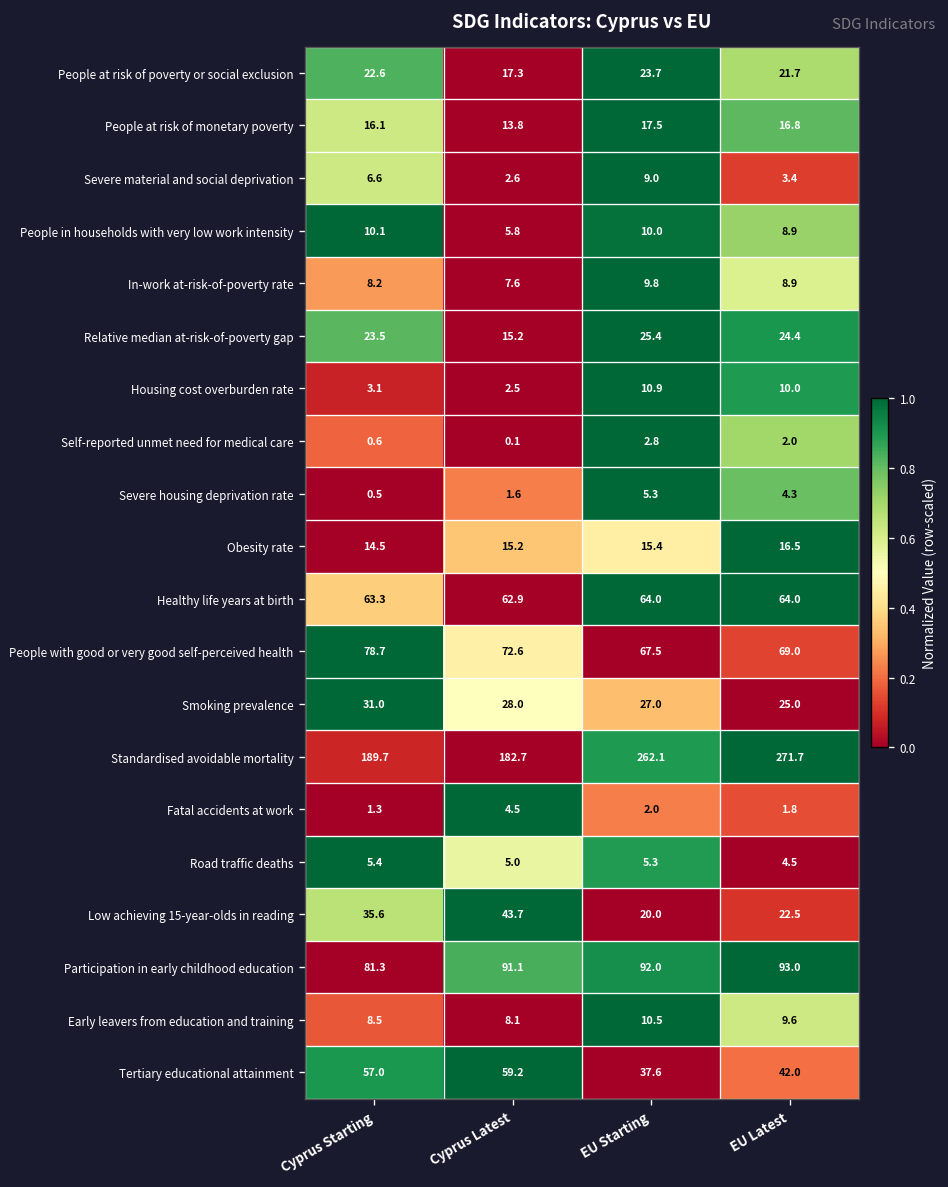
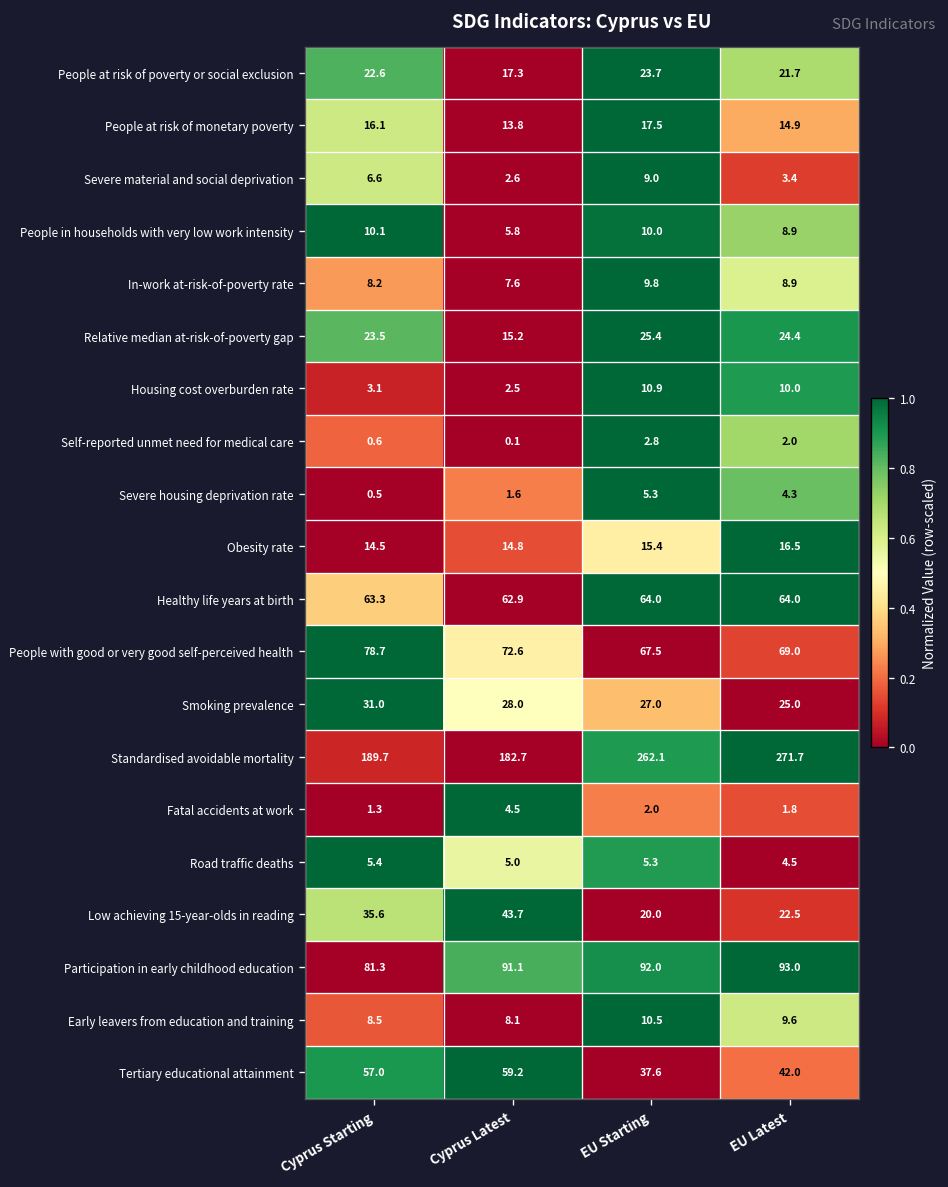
People at risk of monetary poverty, EU Latest: 16.8 -> 14.9
Obesity rate, Cyprus Latest: 15.2 -> 14.8
